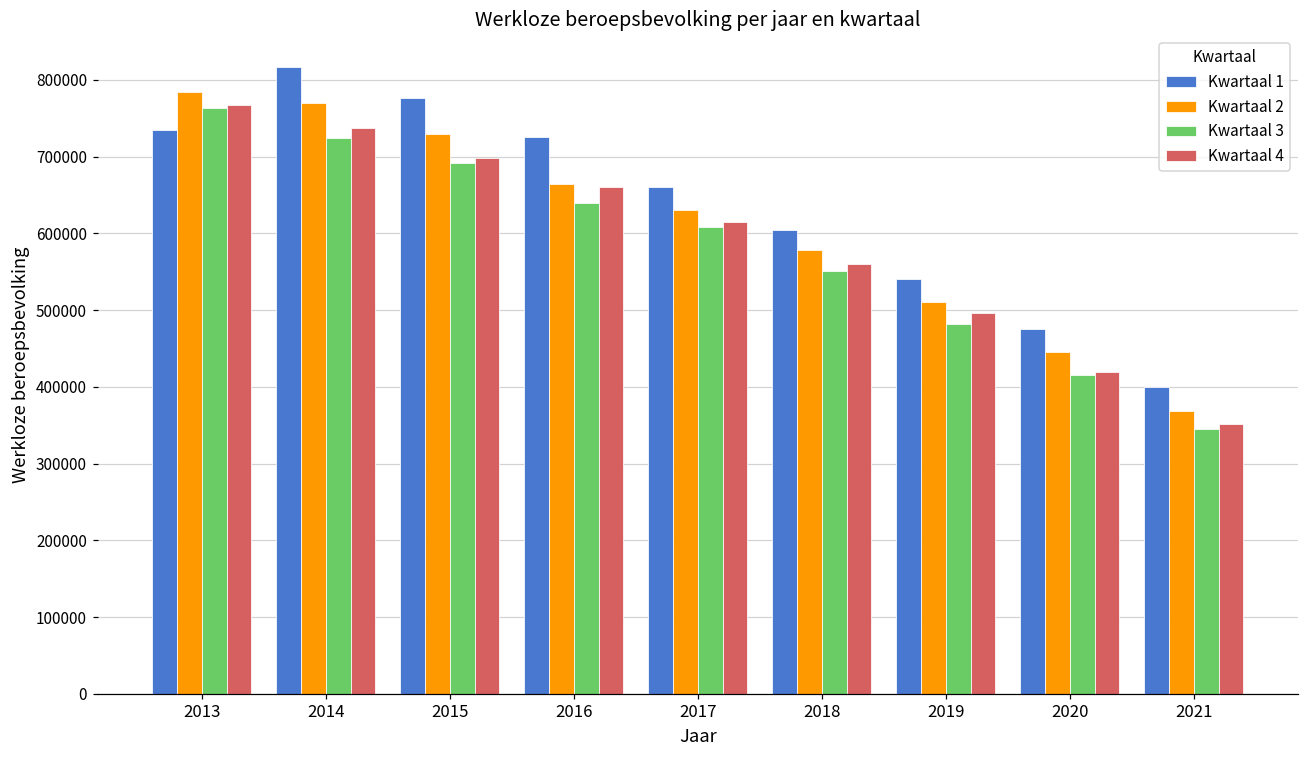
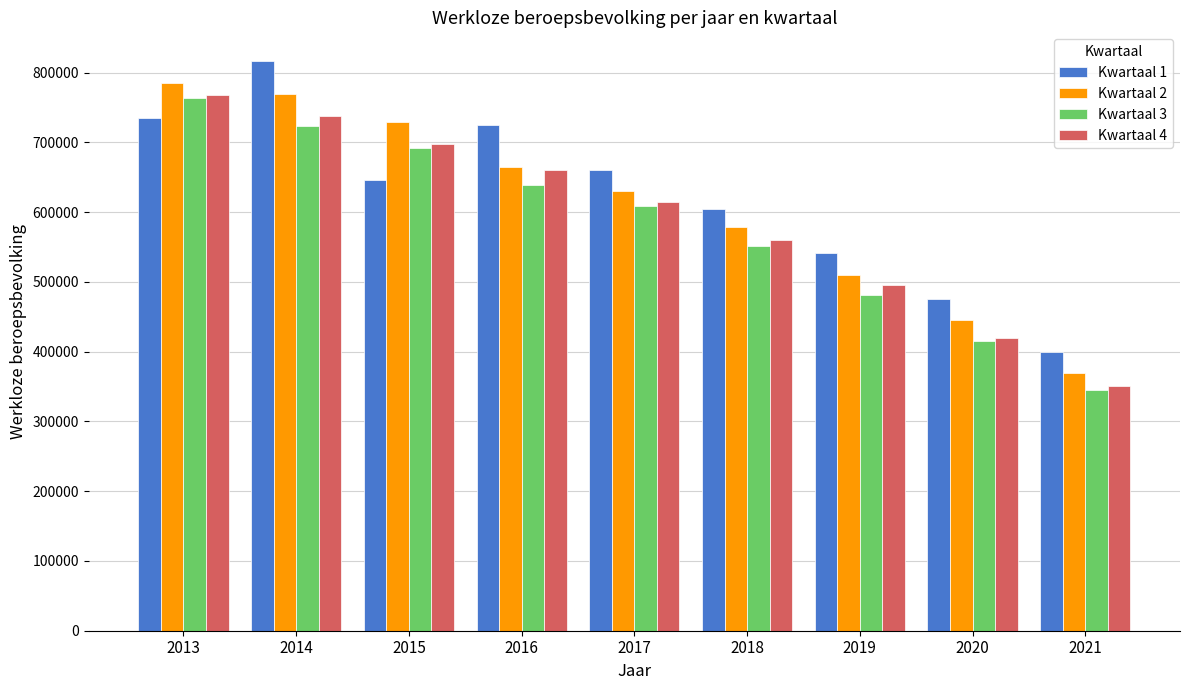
Kwartaal 1, 2015: 780000 -> 650000
